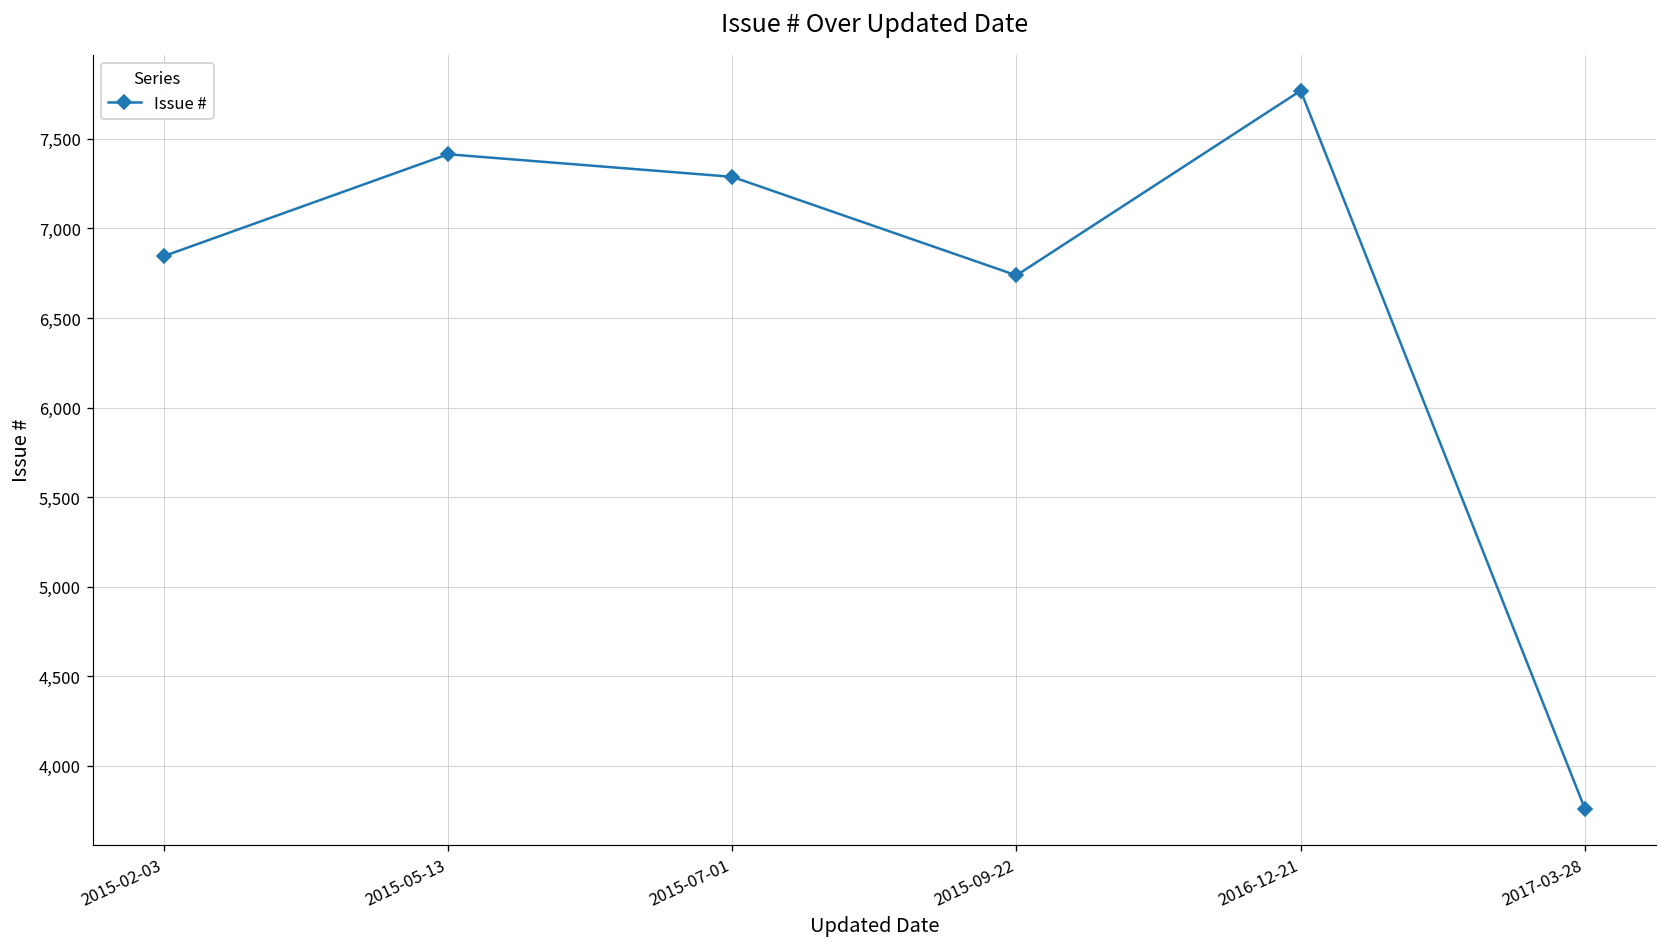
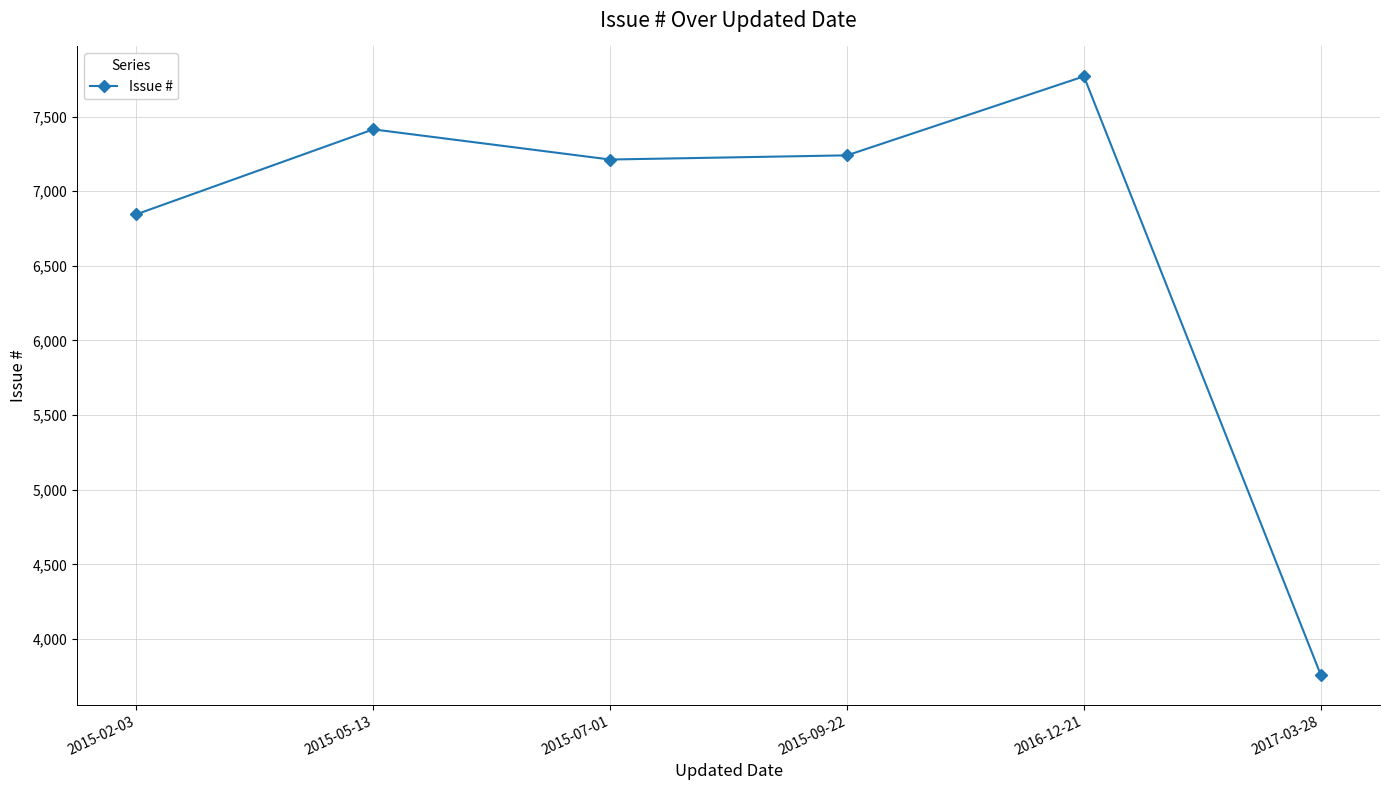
2015-07-01: 7,290 -> 7,210
2015-09-22: 6,740 -> 7,240
